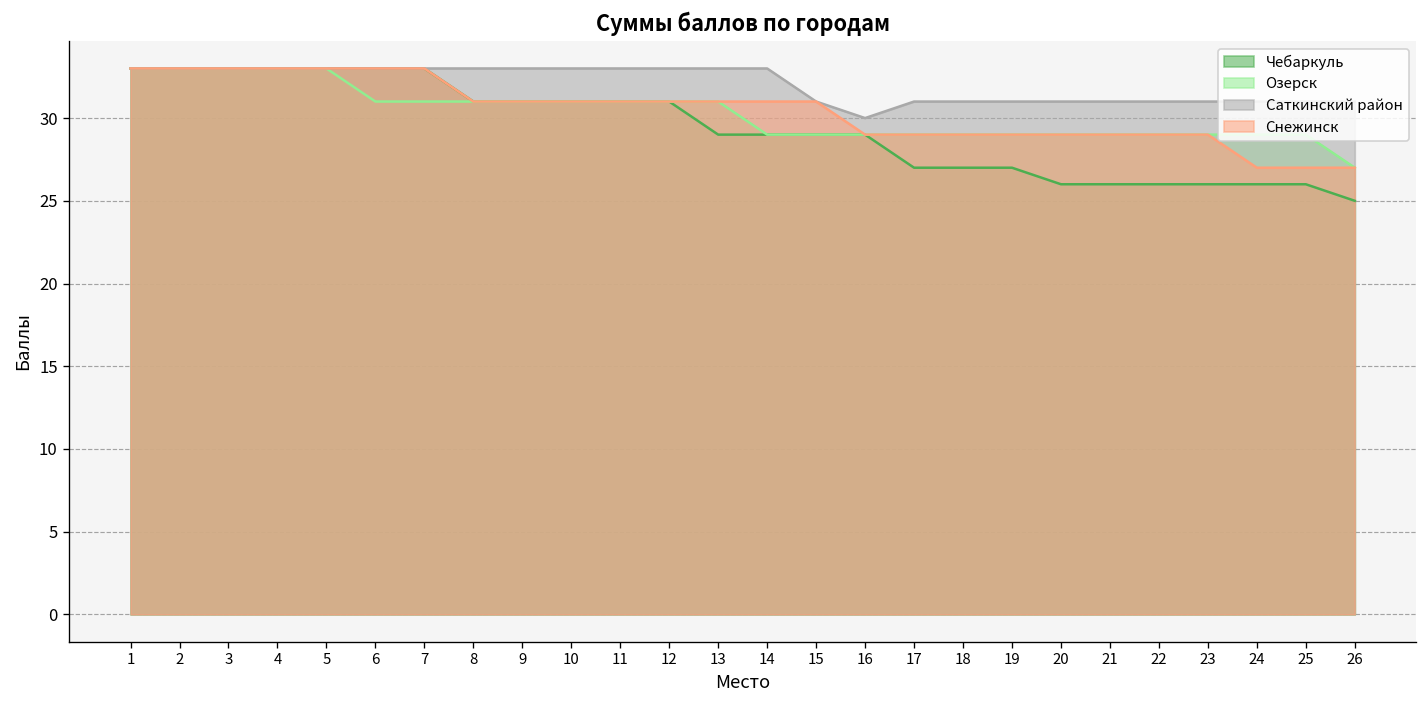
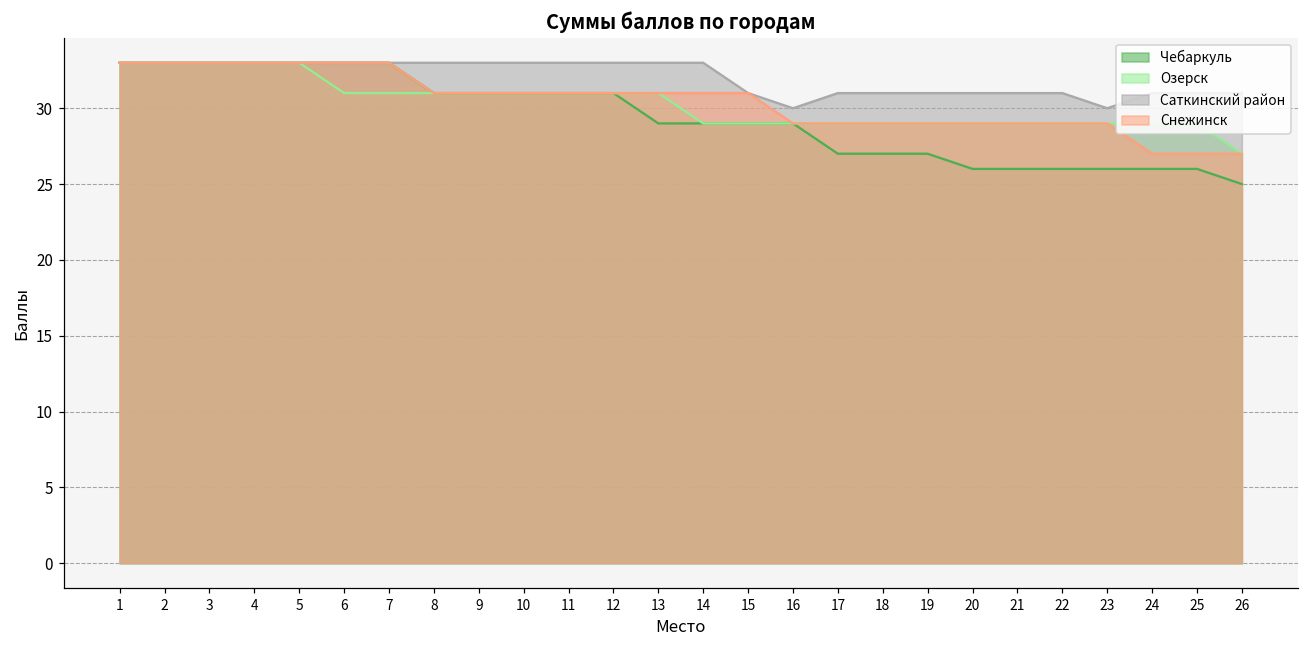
Саткинский район, 23: 31 -> 30
